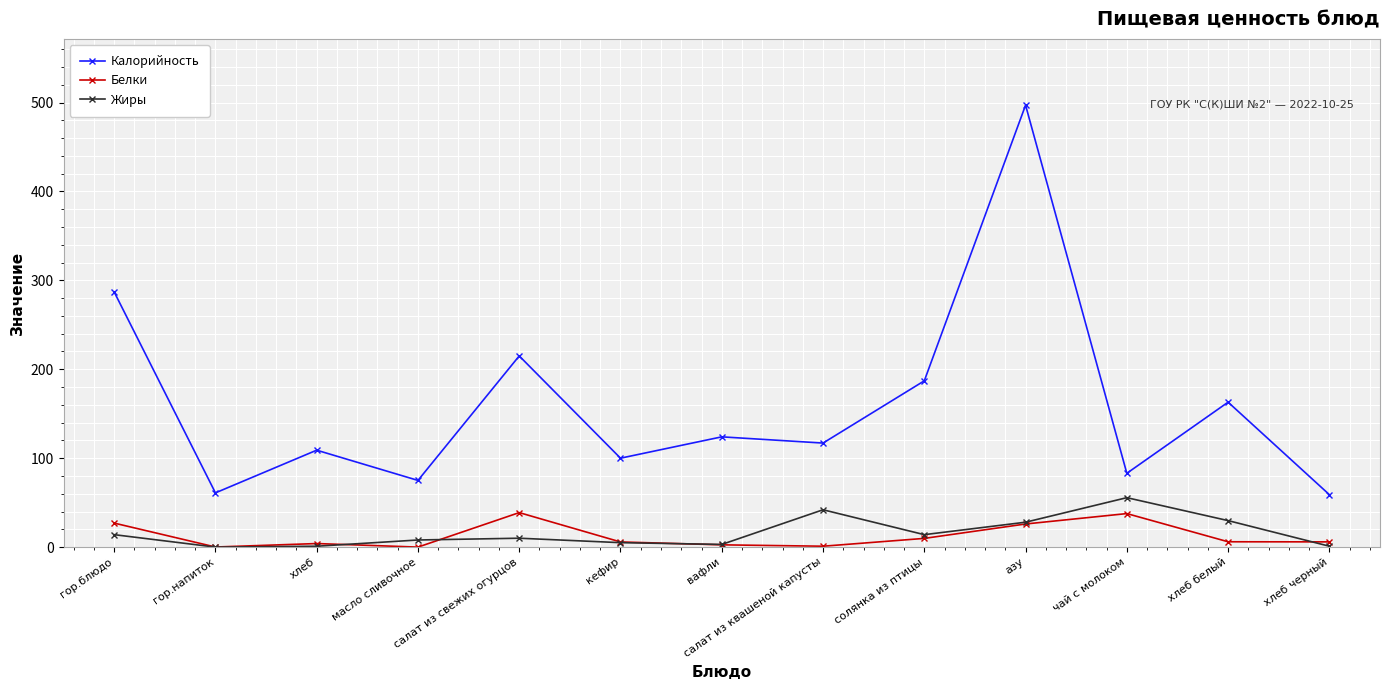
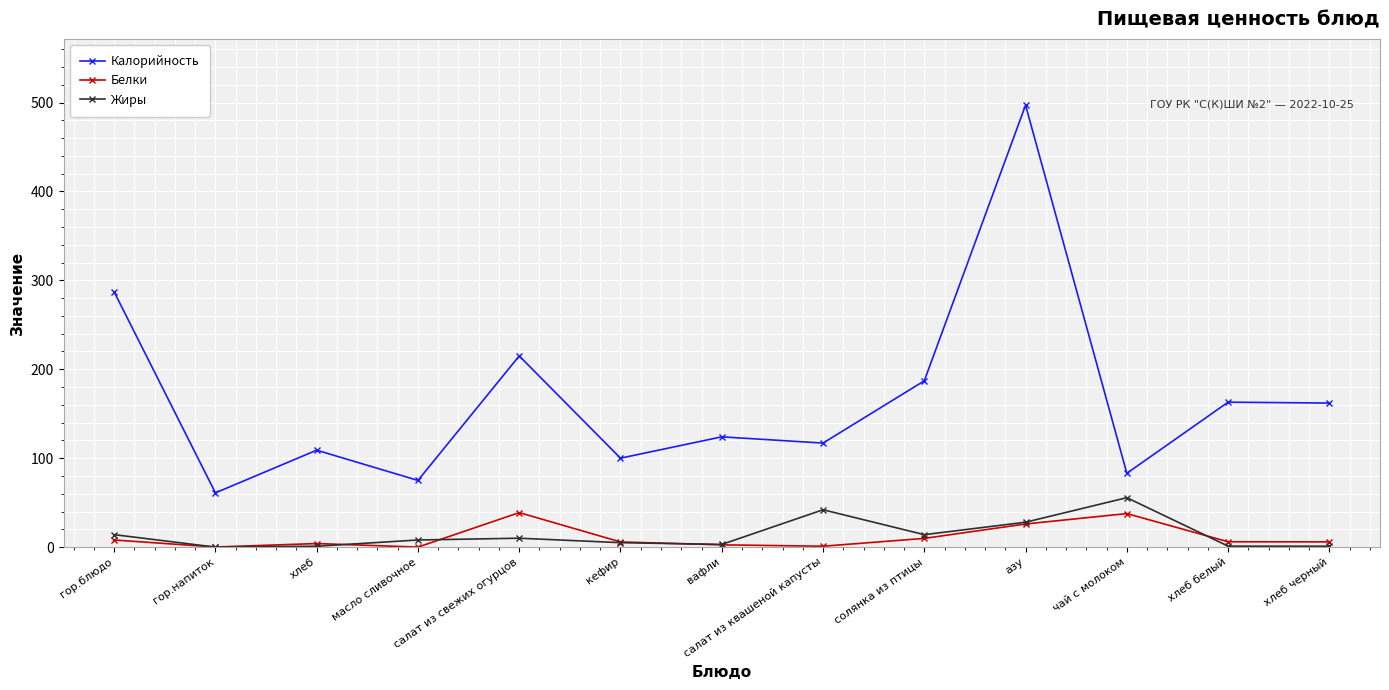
Белки, гор.блюдо: 30 -> 10
Жиры, хлеб белый: 30 -> 0
Калорийность, хлеб черный: 60 -> 160
